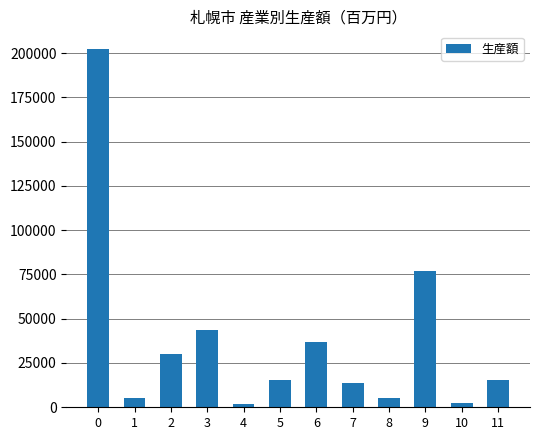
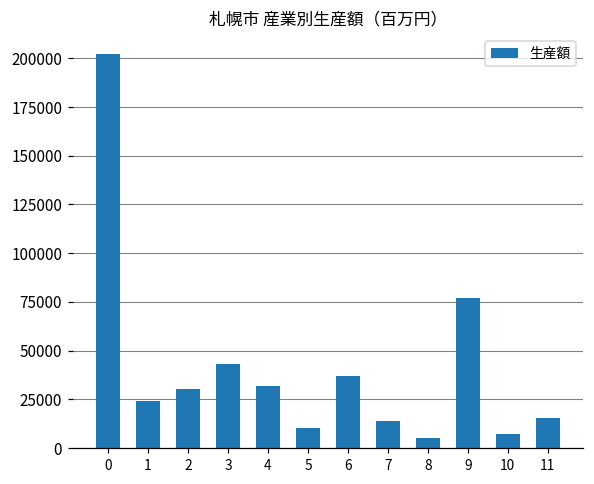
1: 5000 -> 24000
4: 2000 -> 32000
5: 15000 -> 10000
10: 3000 -> 7000
